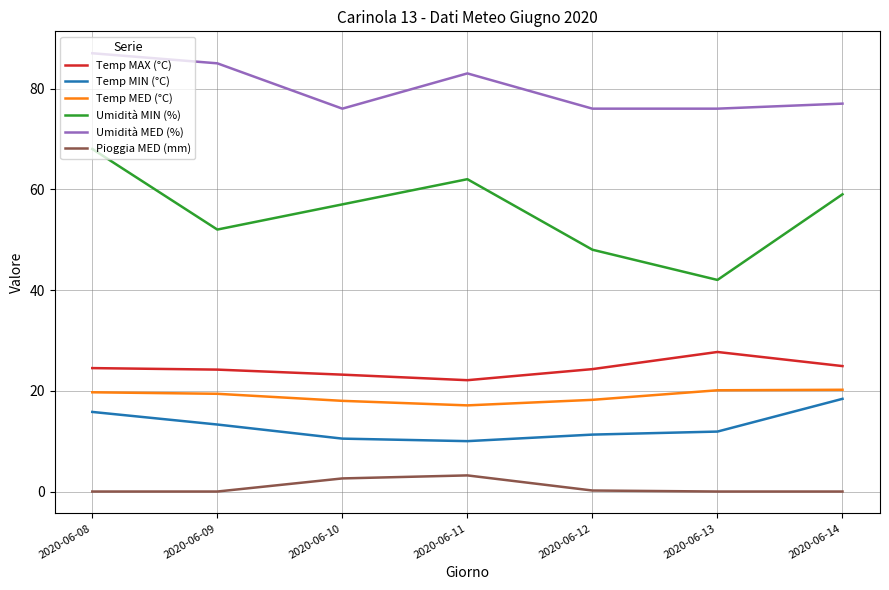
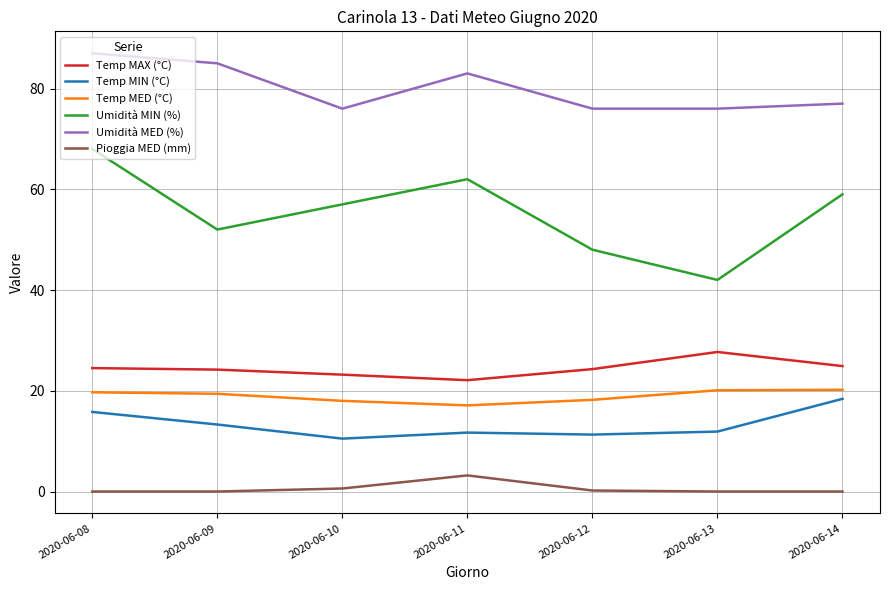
Pioggia MED (mm), 2020-06-10: 3 -> 1
Temp MIN (°C), 2020-06-11: 10 -> 12
